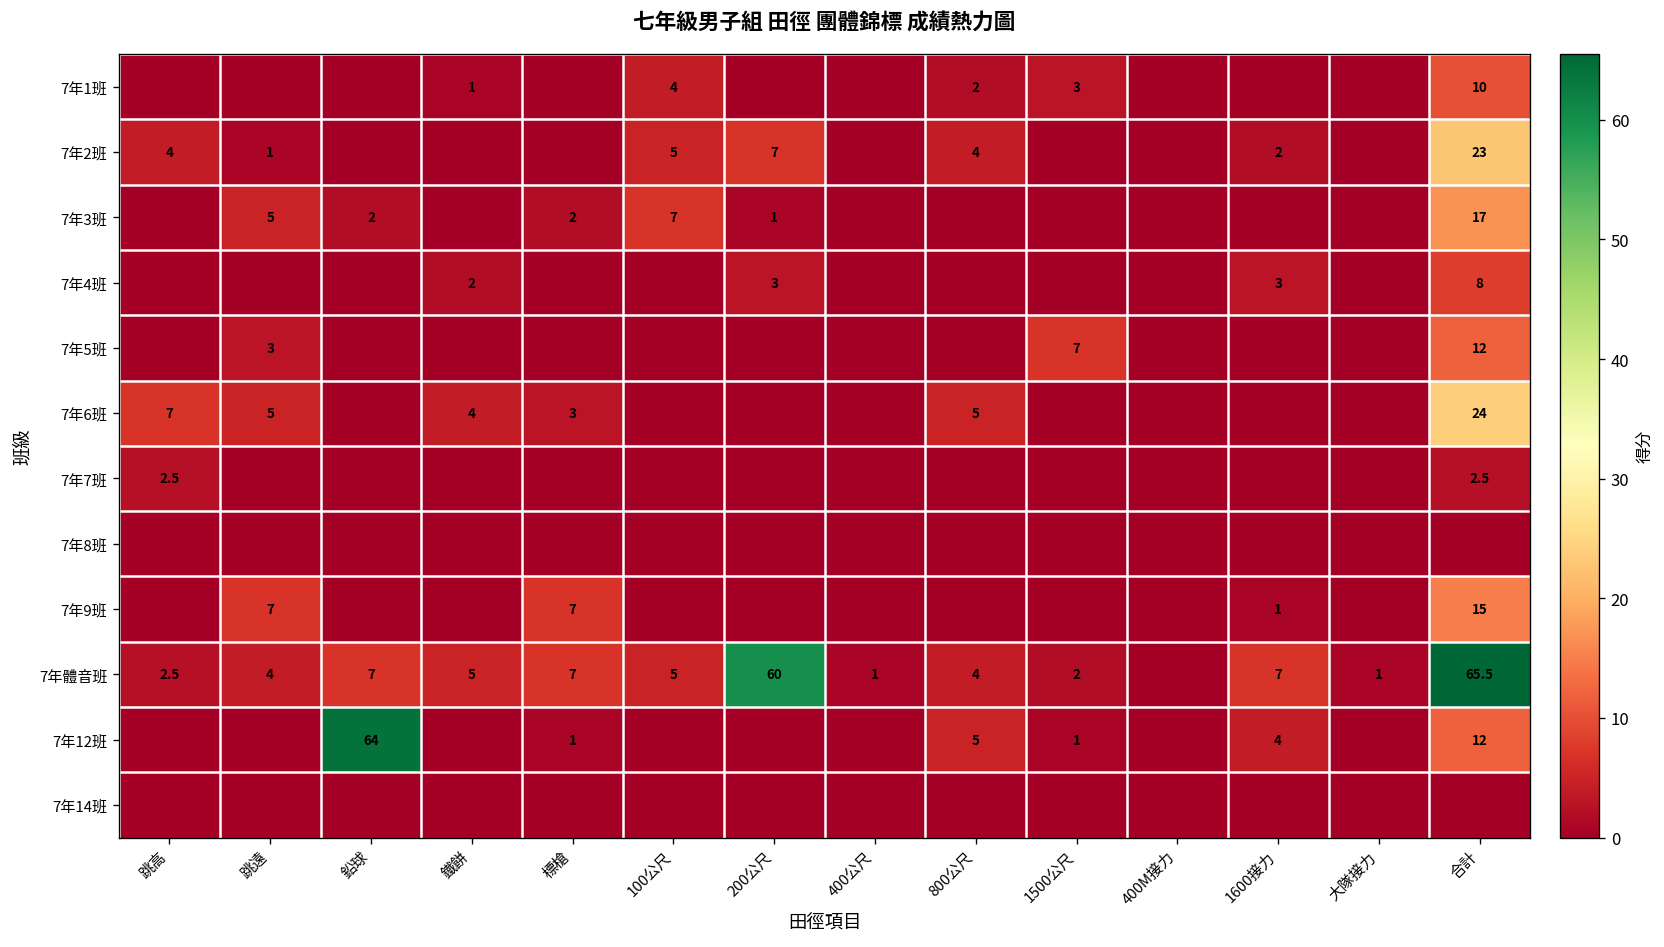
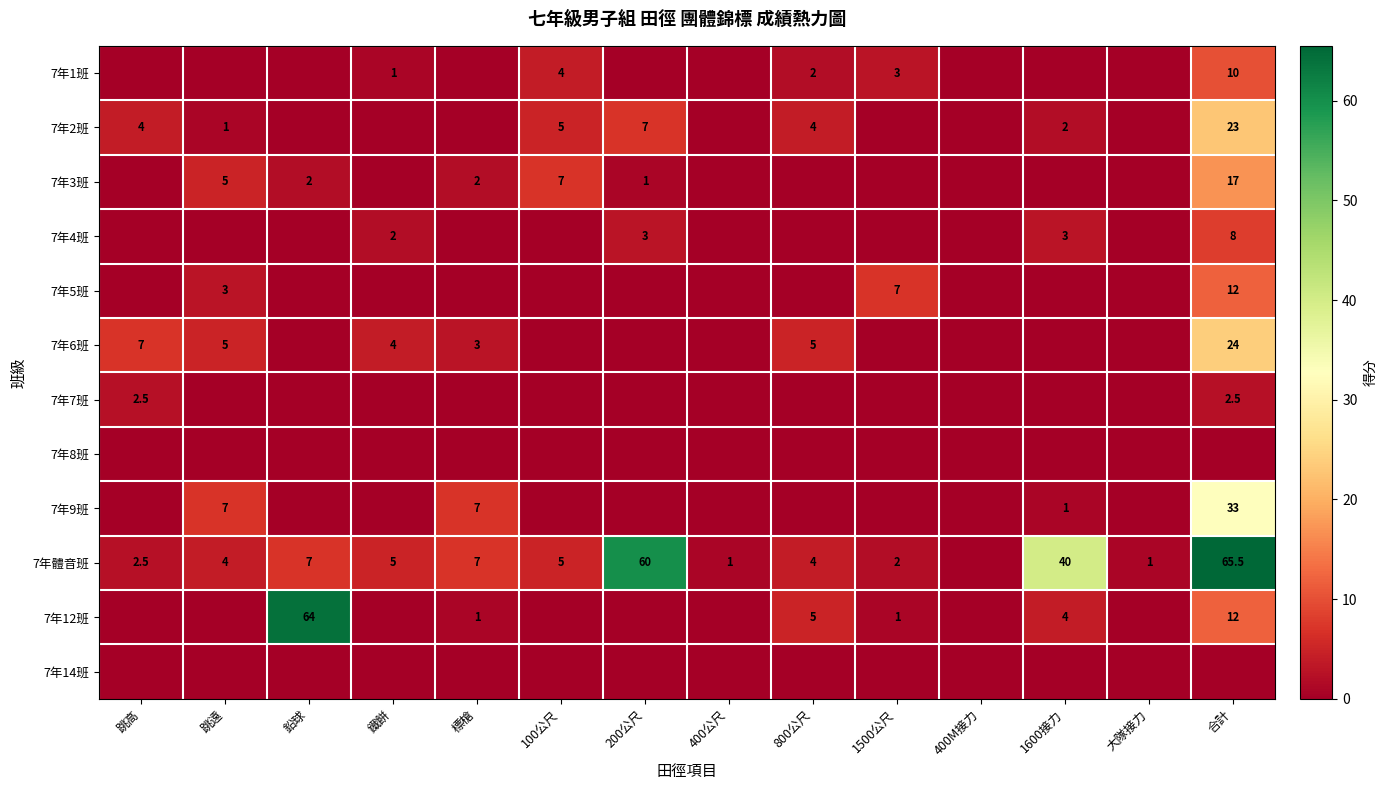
7年9班, 合計: 15 -> 33
7年體音班, 1600接力: 7 -> 40
